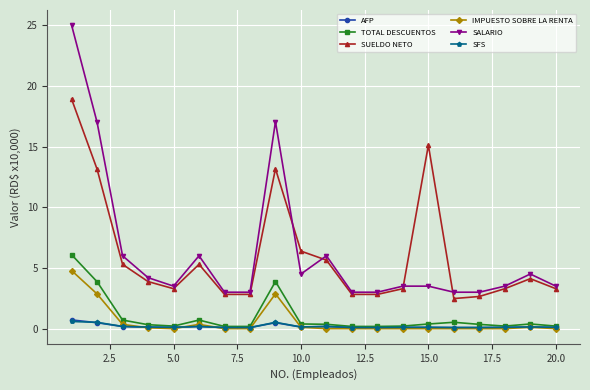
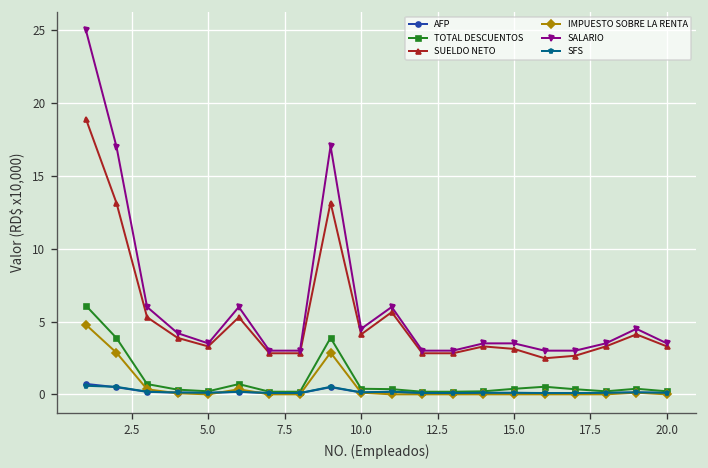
SUELDO NETO, 10.0: 6.4 -> 4.1
SUELDO NETO, 15.0: 15.1 -> 3.1
